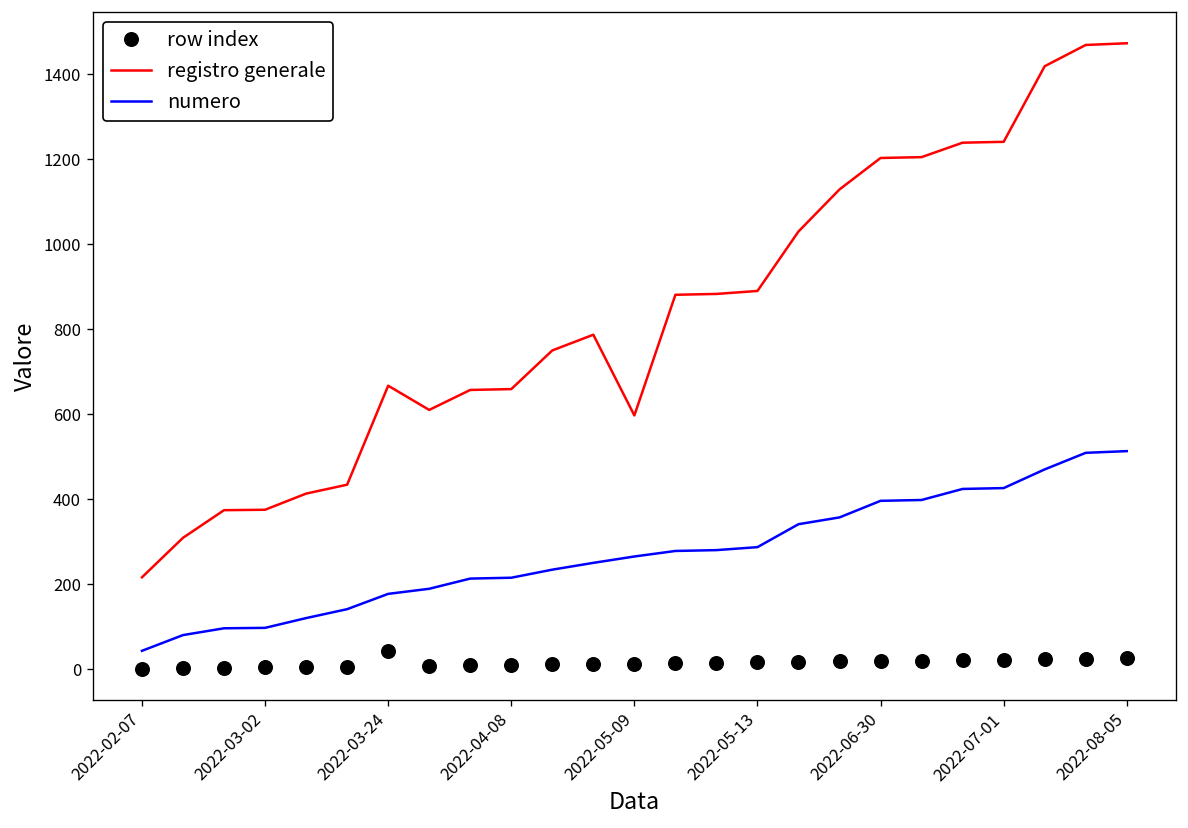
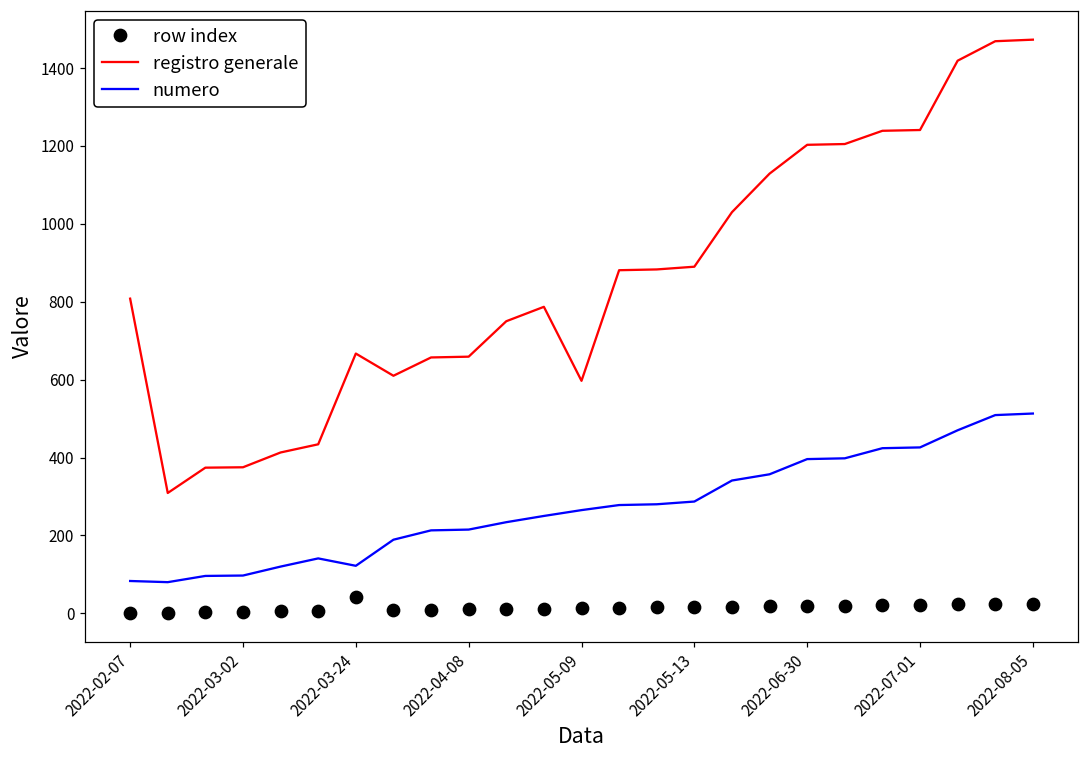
registro generale, 2022-02-07: 220 -> 810
numero, 2022-02-07: 40 -> 80
numero, 2022-03-24: 180 -> 120
